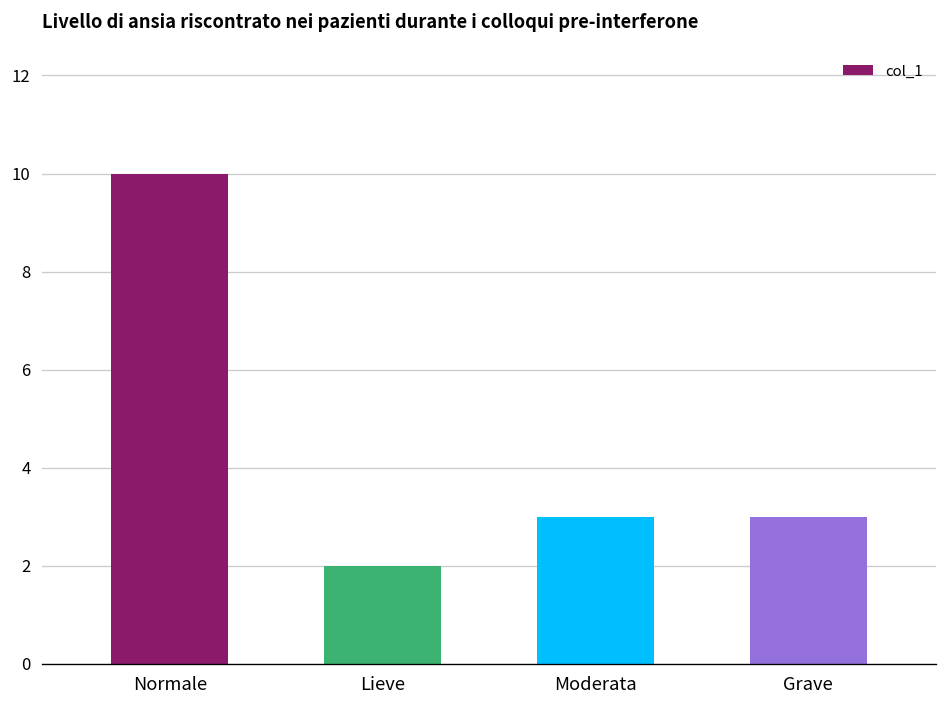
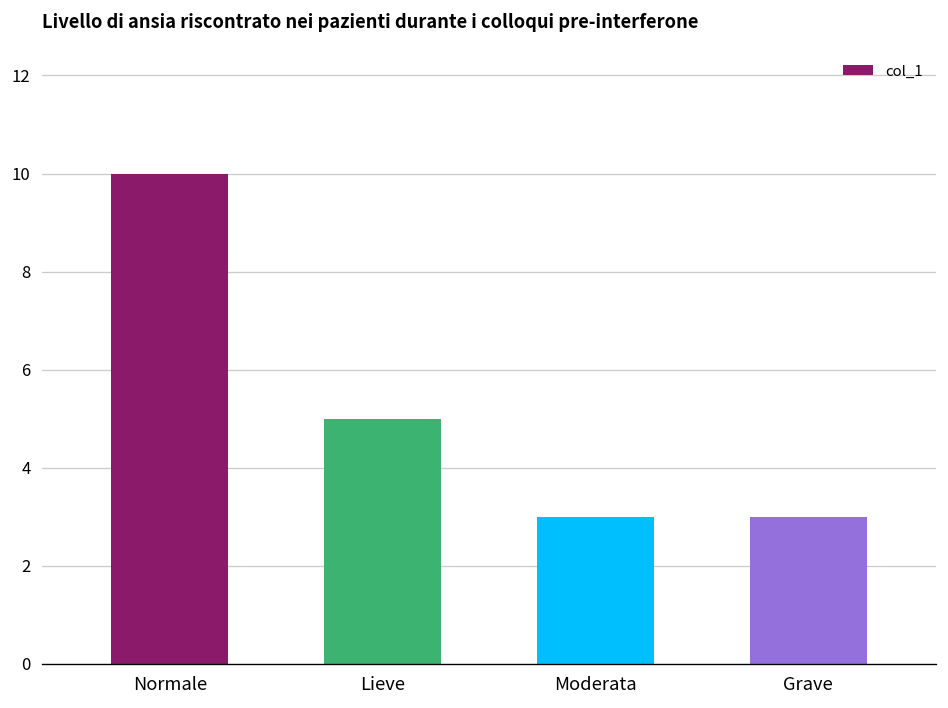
Lieve: 2 -> 5
